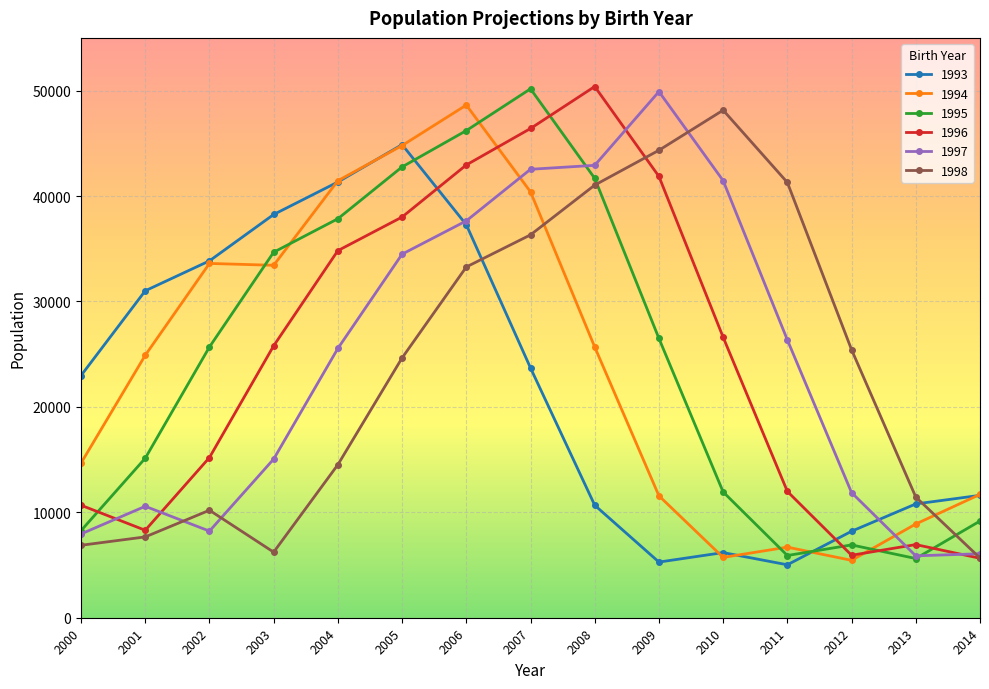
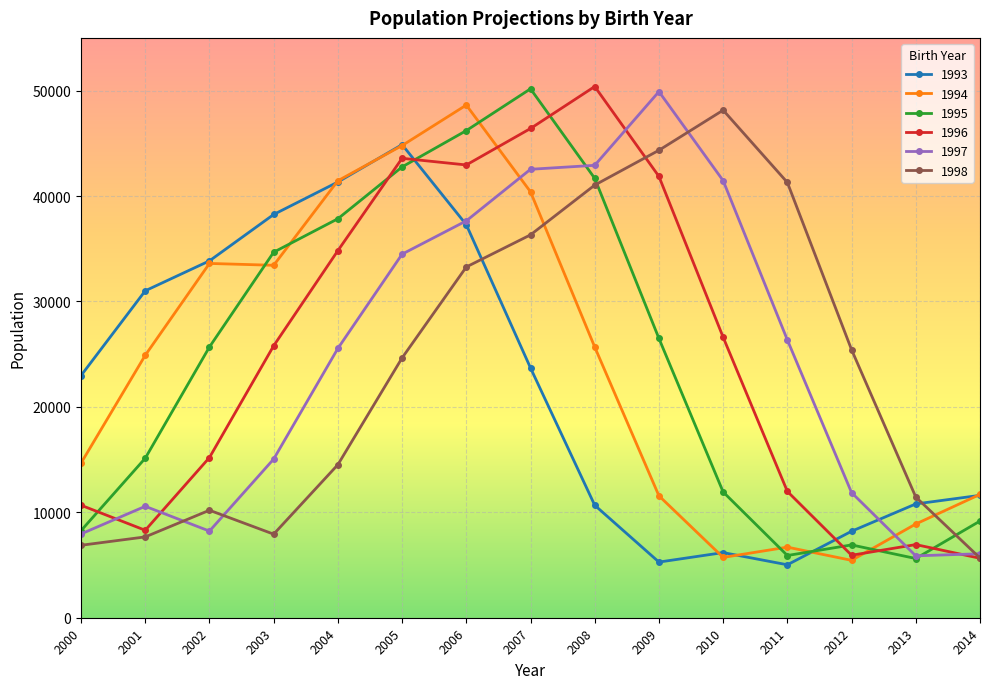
1998, 2003: 6200 -> 7900
1996, 2005: 38000 -> 43600
